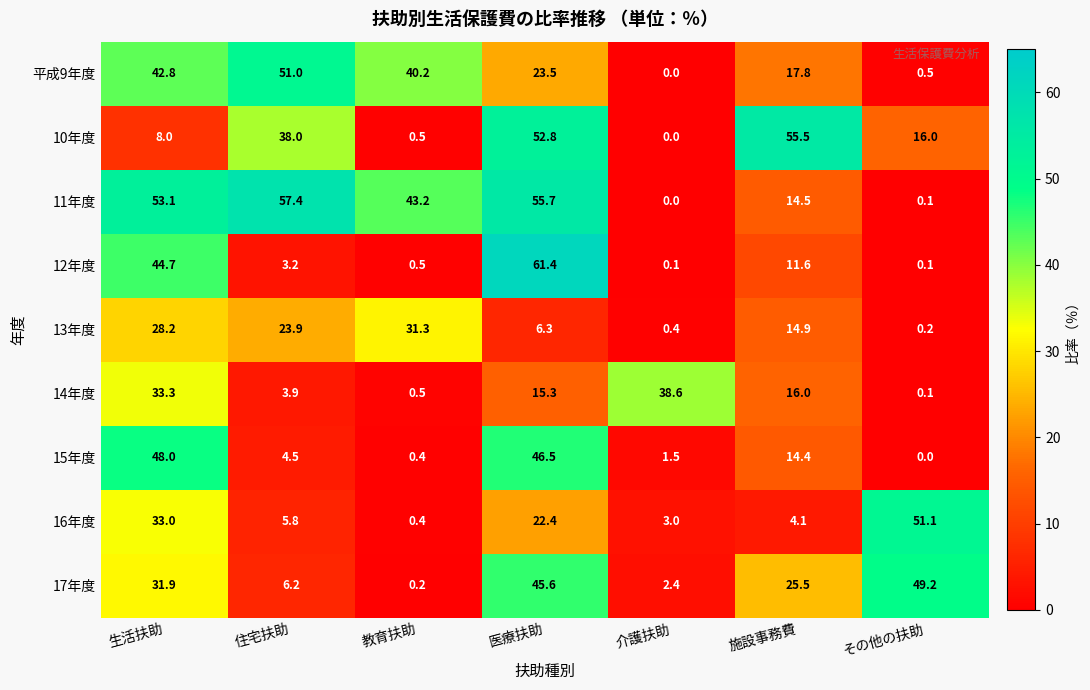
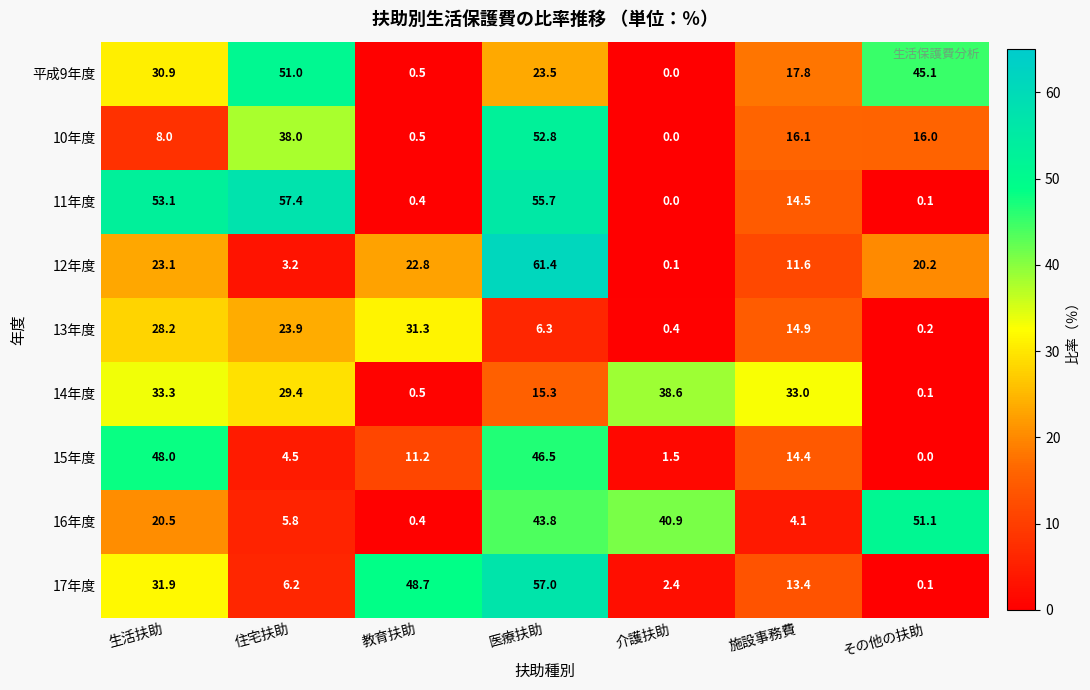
平成9年度, 生活扶助: 42.8 -> 30.9
平成9年度, 教育扶助: 40.2 -> 0.5
平成9年度, その他の扶助: 0.5 -> 45.1
10年度, 施設事務費: 55.5 -> 16.1
11年度, 教育扶助: 43.2 -> 0.4
12年度, 生活扶助: 44.7 -> 23.1
12年度, 教育扶助: 0.5 -> 22.8
12年度, その他の扶助: 0.1 -> 20.2
14年度, 住宅扶助: 3.9 -> 29.4
14年度, 施設事務費: 16.0 -> 33.0
15年度, 教育扶助: 0.4 -> 11.2
16年度, 生活扶助: 33.0 -> 20.5
16年度, 医療扶助: 22.4 -> 43.8
16年度, 介護扶助: 3.0 -> 40.9
17年度, 教育扶助: 0.2 -> 48.7
17年度, 医療扶助: 45.6 -> 57.0
17年度, 施設事務費: 25.5 -> 13.4
17年度, その他の扶助: 49.2 -> 0.1
